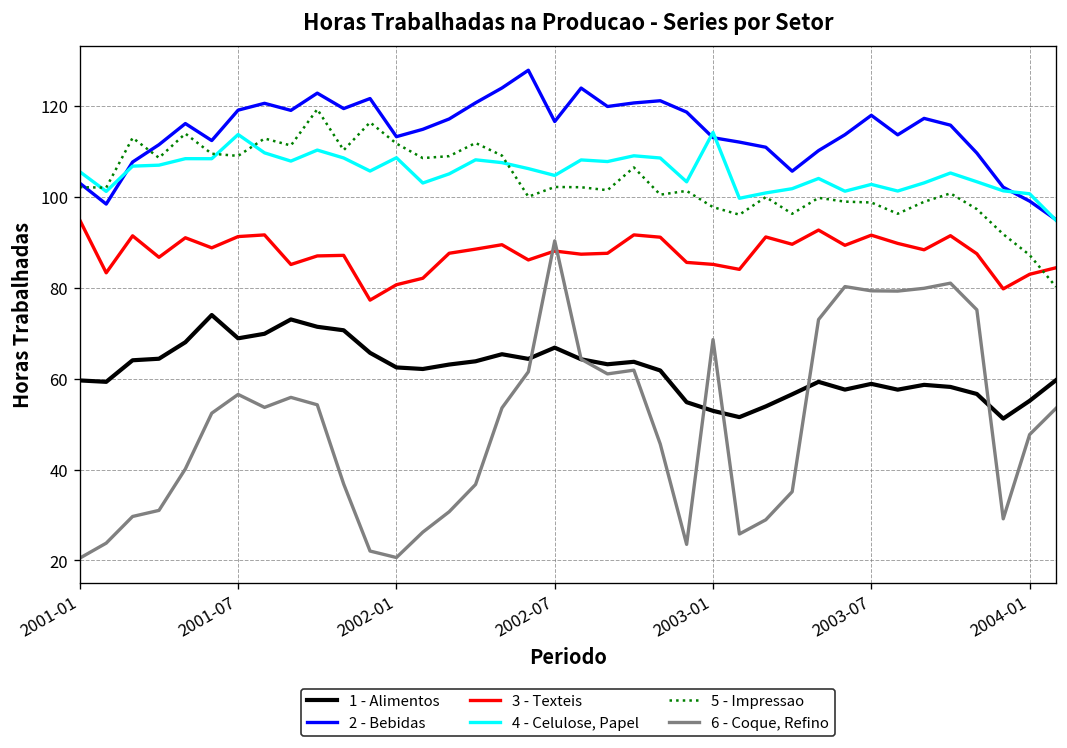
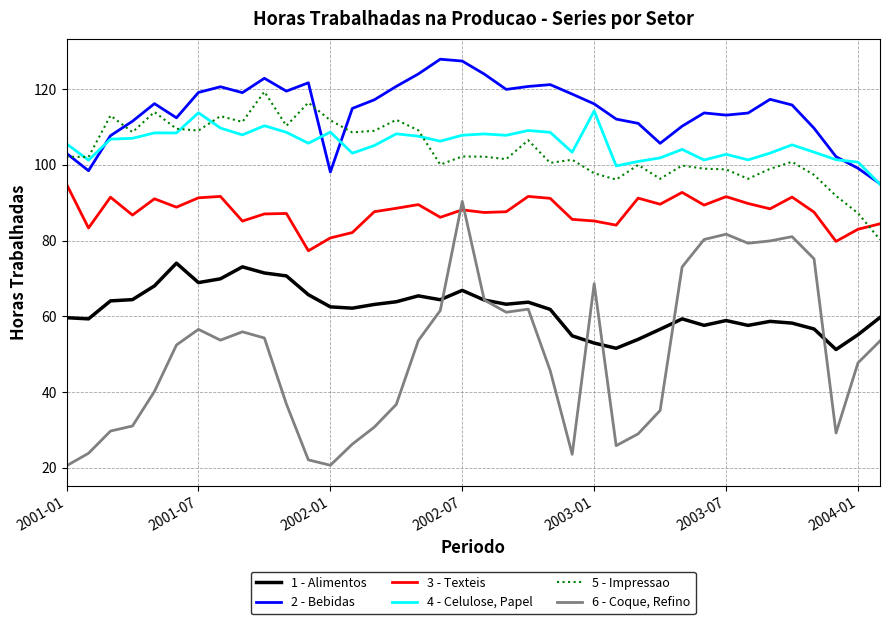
2 - Bebidas, 2002-01: 113 -> 98
2 - Bebidas, 2002-07: 117 -> 127
4 - Celulose, Papel, 2002-07: 105 -> 108
2 - Bebidas, 2003-01: 113 -> 116
2 - Bebidas, 2003-07: 118 -> 113
6 - Coque, Refino, 2003-07: 79 -> 82
